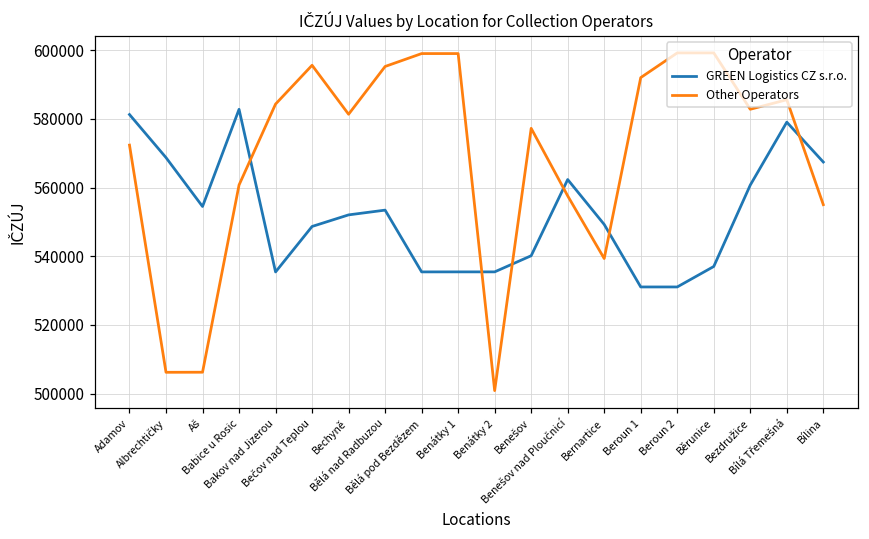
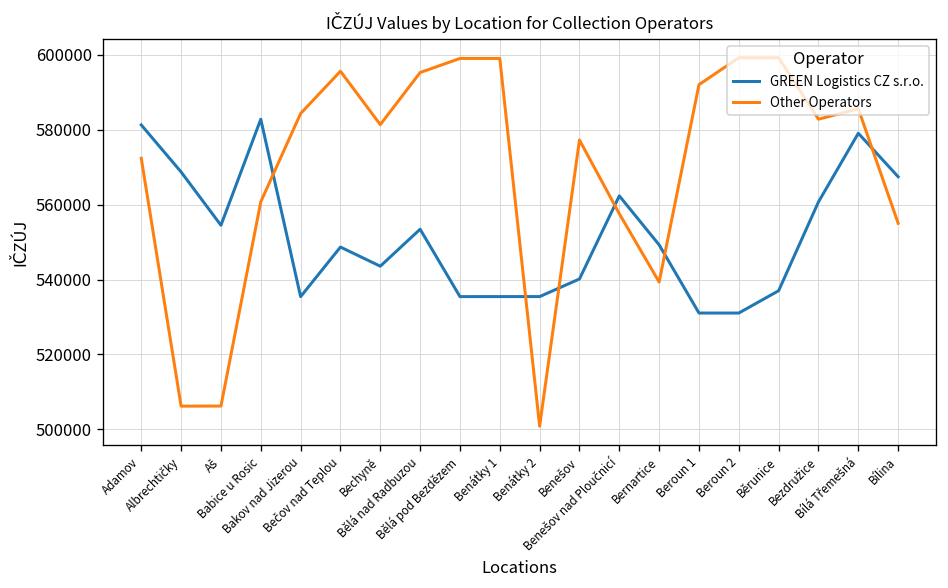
GREEN Logistics CZ s.r.o., Bechyně: 552000 -> 544000
